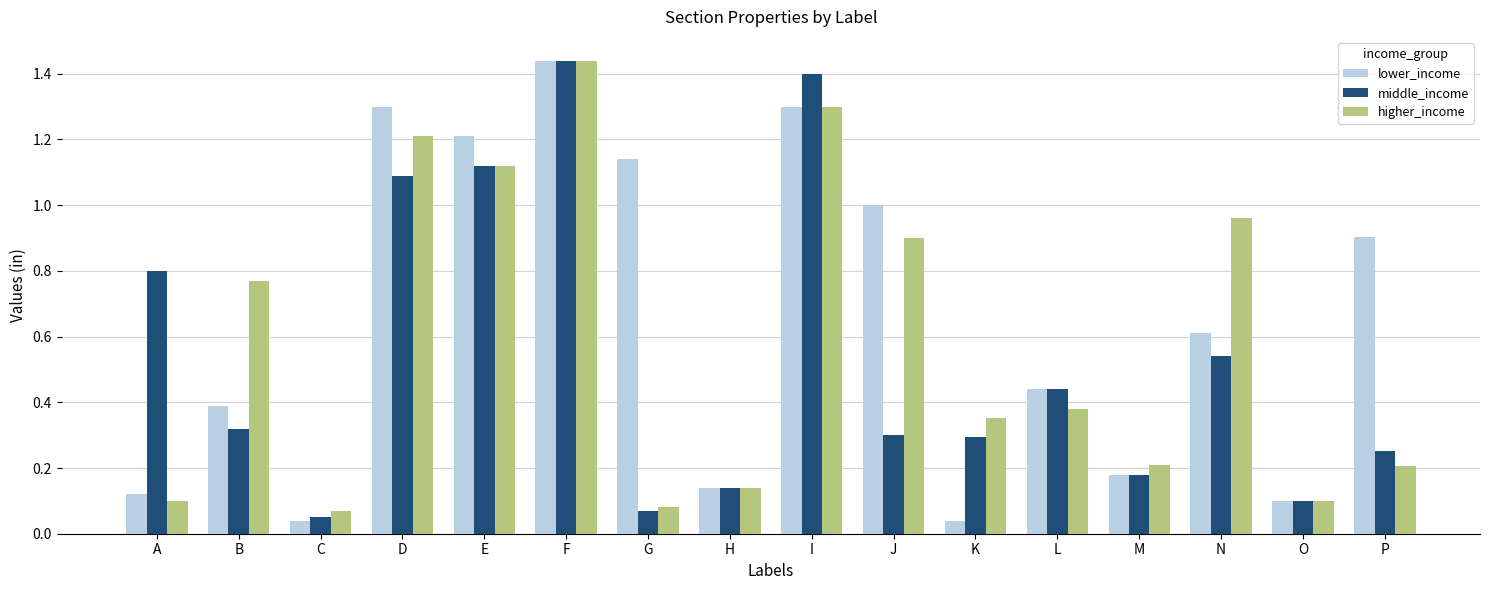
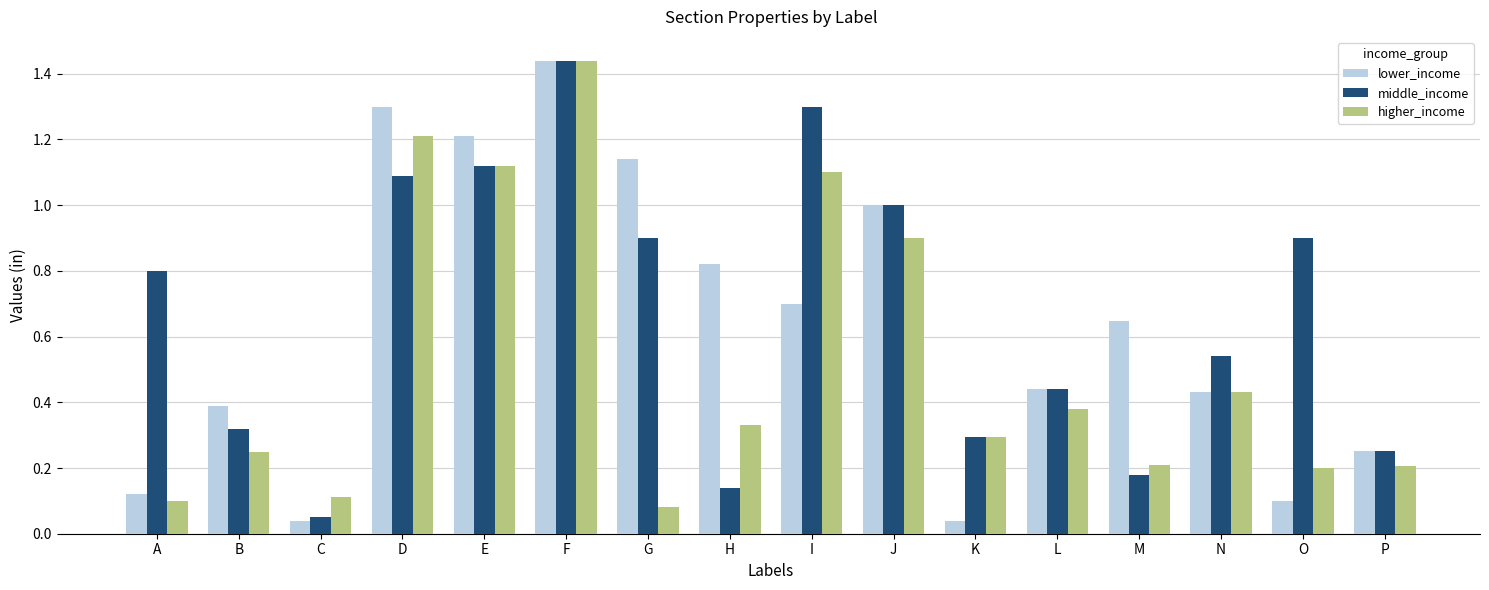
higher_income, B: 0.77 -> 0.25
higher_income, C: 0.07 -> 0.11
middle_income, G: 0.07 -> 0.90
lower_income, H: 0.14 -> 0.82
higher_income, H: 0.14 -> 0.33
lower_income, I: 1.3 -> 0.7
middle_income, I: 1.4 -> 1.3
higher_income, I: 1.3 -> 1.1
middle_income, J: 0.3 -> 1.0
higher_income, K: 0.35 -> 0.30
lower_income, M: 0.18 -> 0.65
lower_income, N: 0.61 -> 0.43
higher_income, N: 0.96 -> 0.43
middle_income, O: 0.1 -> 0.9
higher_income, O: 0.1 -> 0.2
lower_income, P: 0.90 -> 0.25
